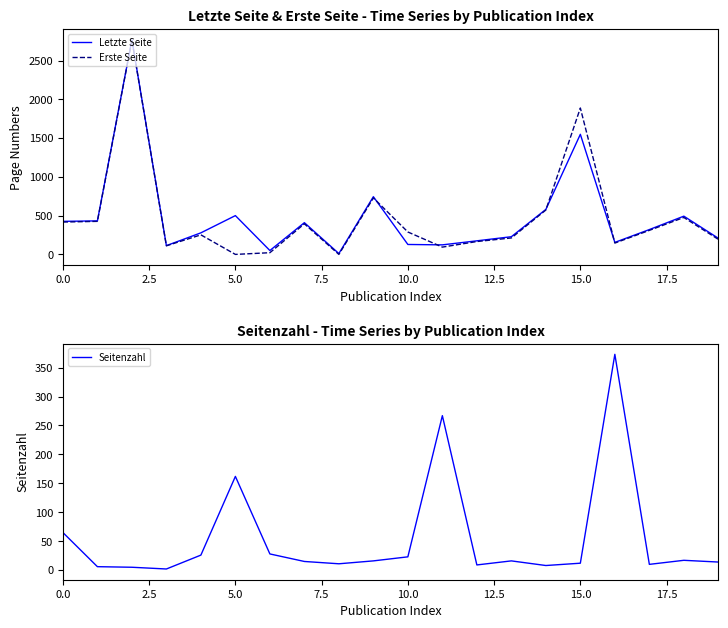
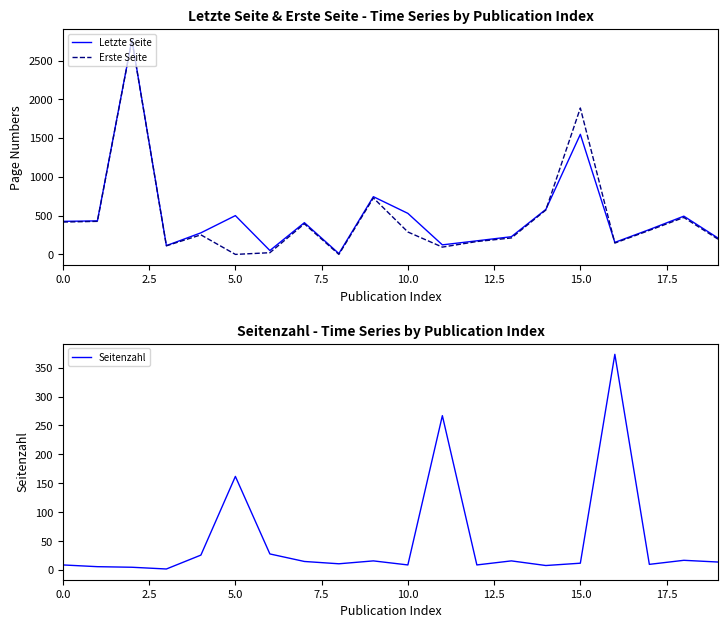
Letzte Seite & Erste Seite - Time Series by Publication Index, Letzte Seite, 10.0: 100 -> 500
Seitenzahl - Time Series by Publication Index, 0.0: 70 -> 10
Seitenzahl - Time Series by Publication Index, 10.0: 20 -> 10
